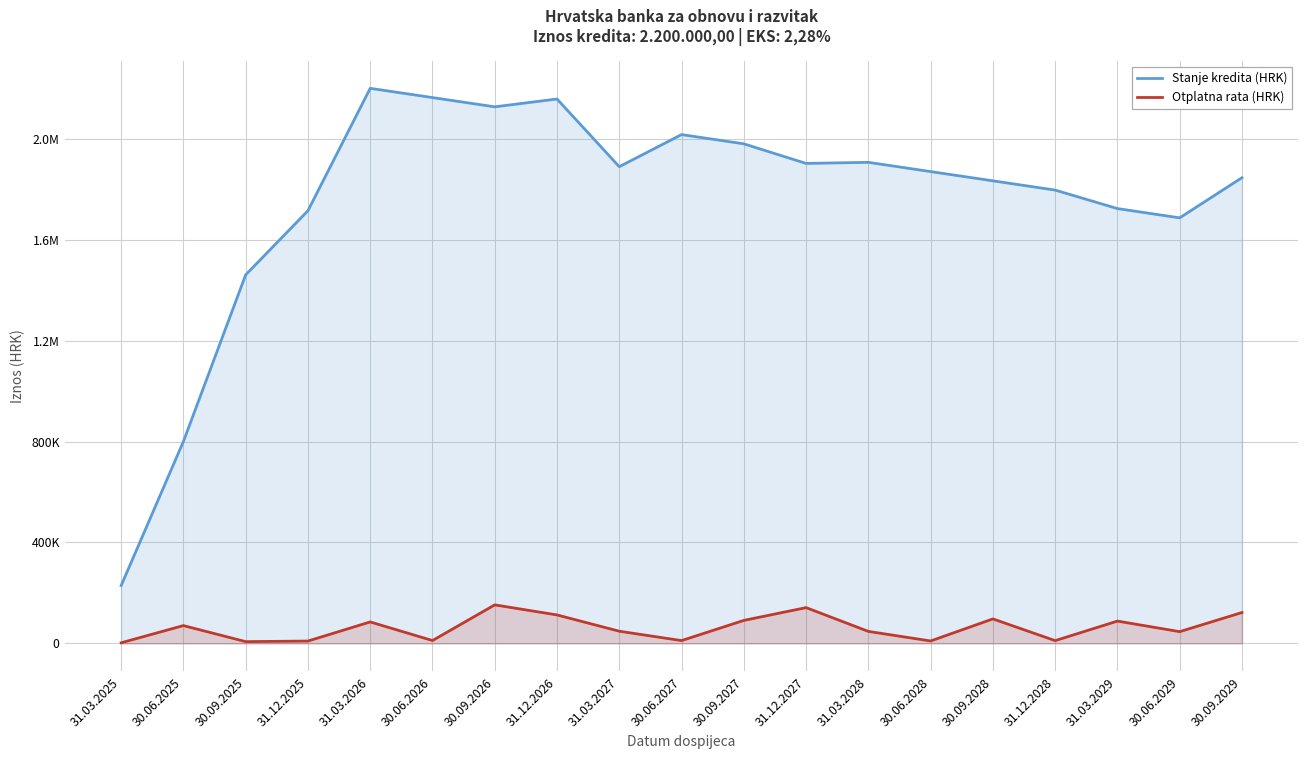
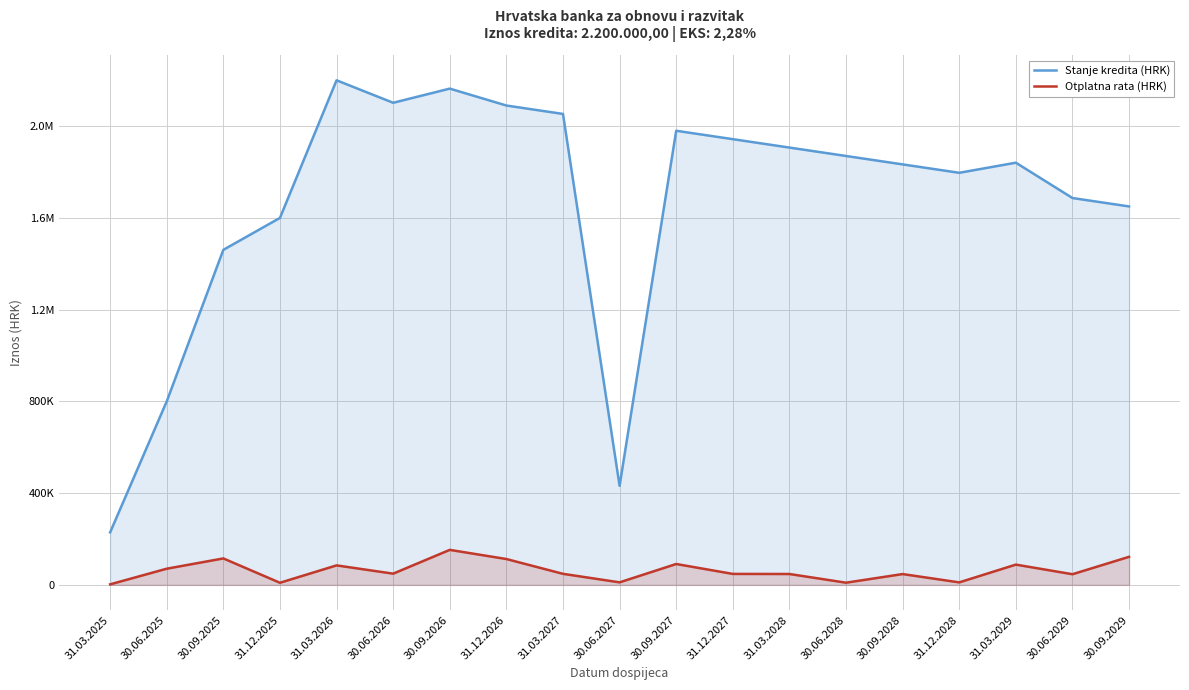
Otplatna rata (HRK), 30.09.2025: 10000 -> 120000
Stanje kredita (HRK), 31.12.2025: 1710000 -> 1600000
Stanje kredita (HRK), 30.06.2026: 2160000 -> 2100000
Otplatna rata (HRK), 30.06.2026: 10000 -> 50000
Stanje kredita (HRK), 30.09.2026: 2130000 -> 2160000
Stanje kredita (HRK), 31.12.2026: 2160000 -> 2090000
Stanje kredita (HRK), 31.03.2027: 1890000 -> 2050000
Stanje kredita (HRK), 30.06.2027: 2020000 -> 430000
Stanje kredita (HRK), 31.12.2027: 1900000 -> 1940000
Otplatna rata (HRK), 31.12.2027: 140000 -> 50000
Otplatna rata (HRK), 30.09.2028: 100000 -> 50000
Stanje kredita (HRK), 31.03.2029: 1720000 -> 1840000
Stanje kredita (HRK), 30.09.2029: 1850000 -> 1650000
